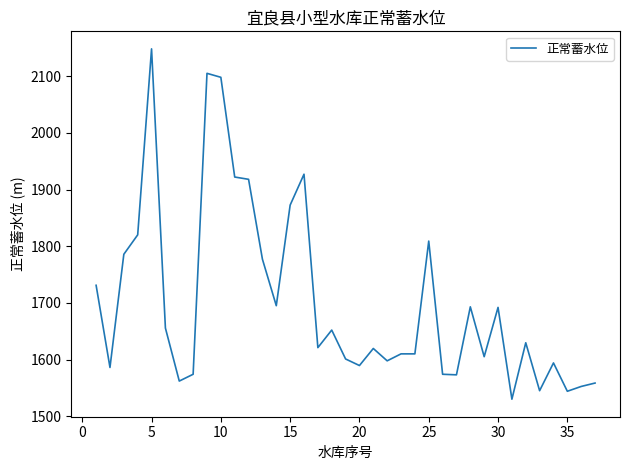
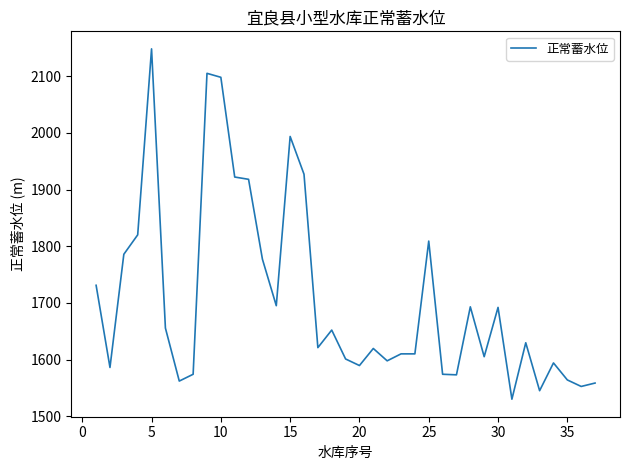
15: 1870 -> 1990
35: 1540 -> 1560
